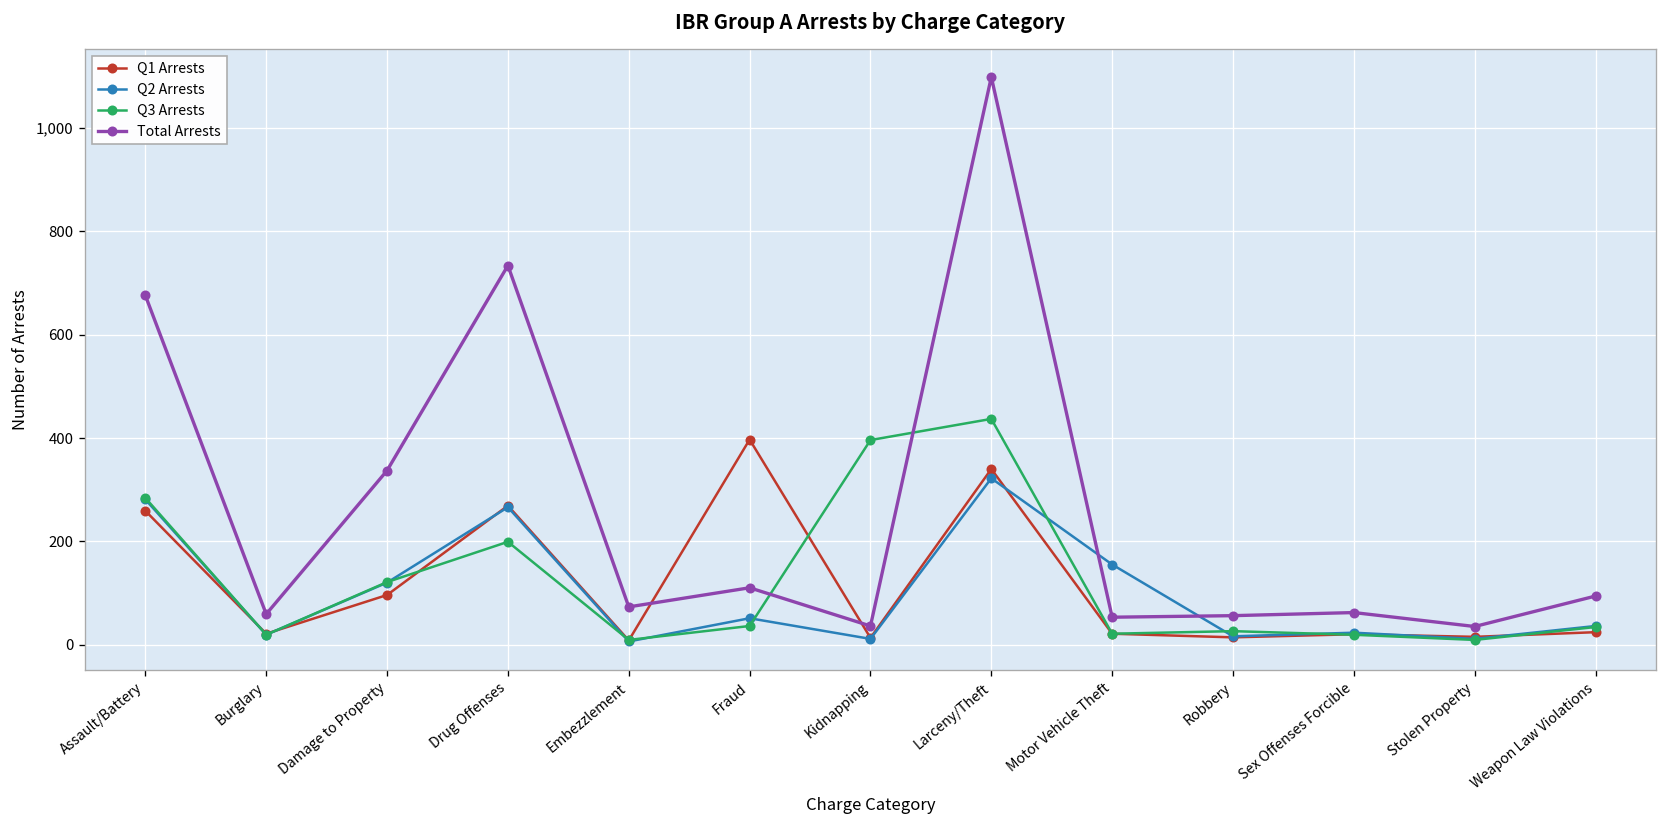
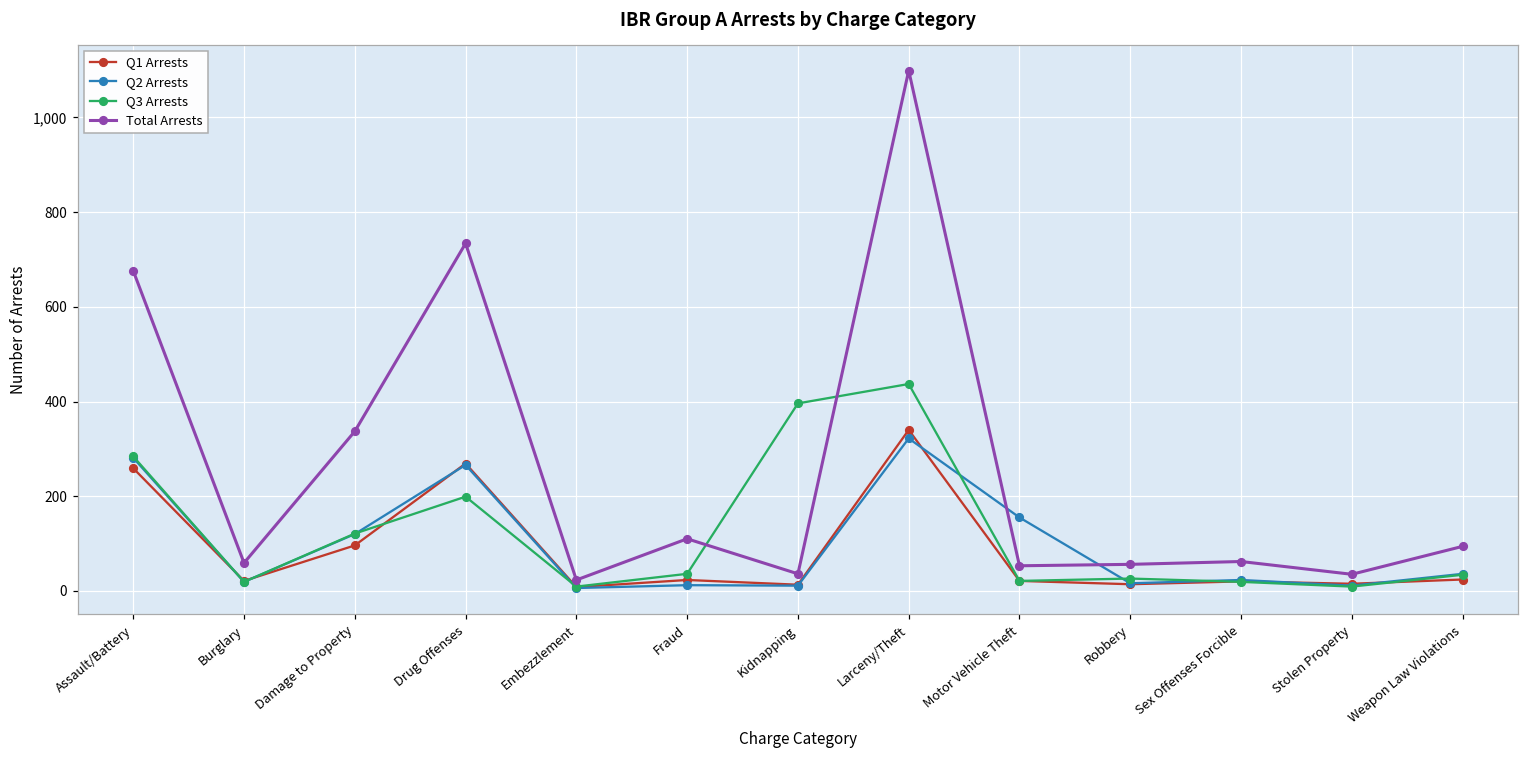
Total Arrests, Embezzlement: 70 -> 20
Q1 Arrests, Fraud: 400 -> 20
Q2 Arrests, Fraud: 50 -> 10
